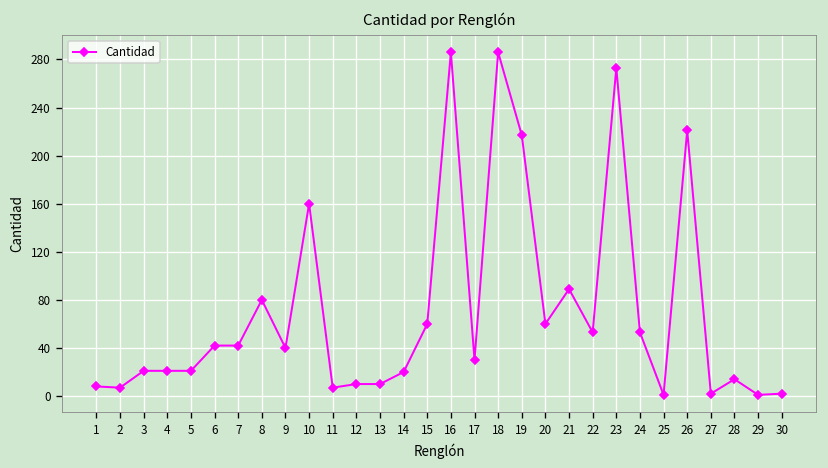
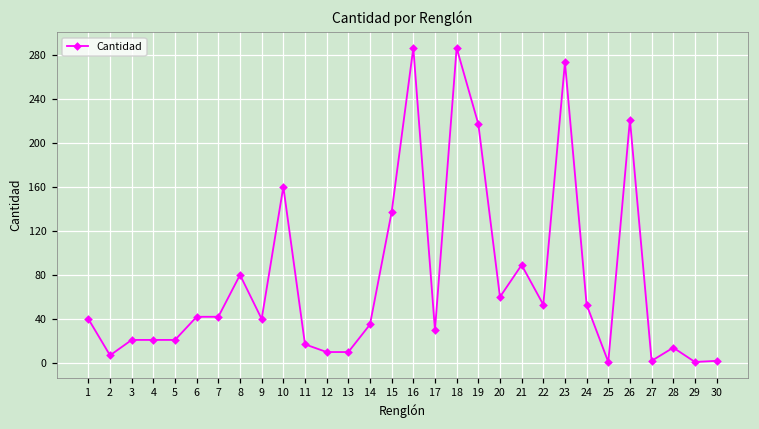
1: 8 -> 40
11: 7 -> 17
14: 20 -> 35
15: 60 -> 137
